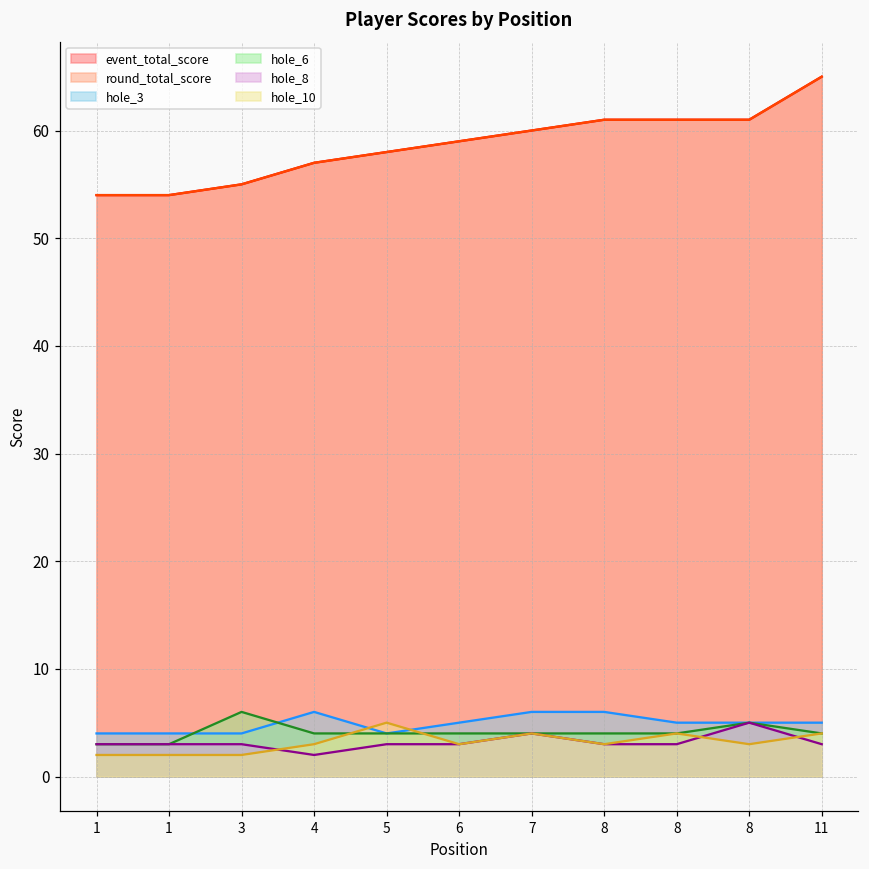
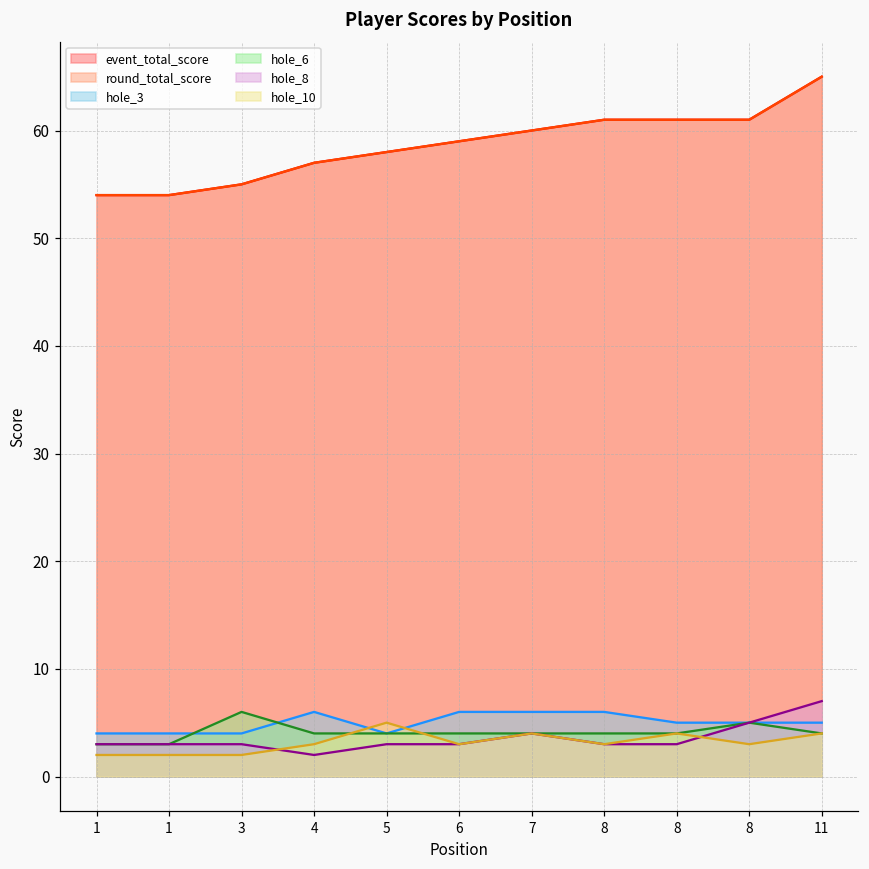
hole_3, 6: 5 -> 6
hole_8, 11: 3 -> 7
